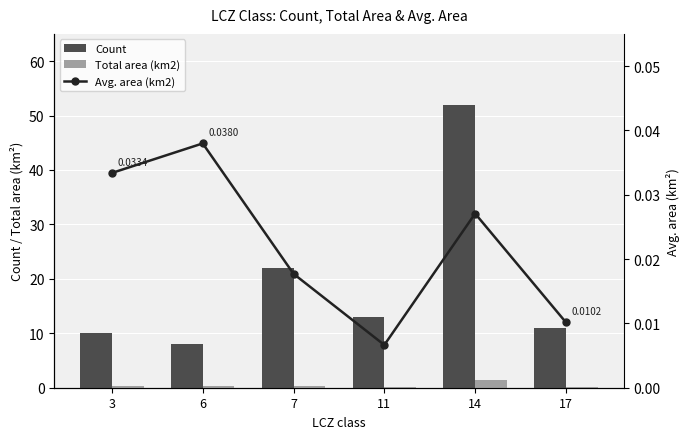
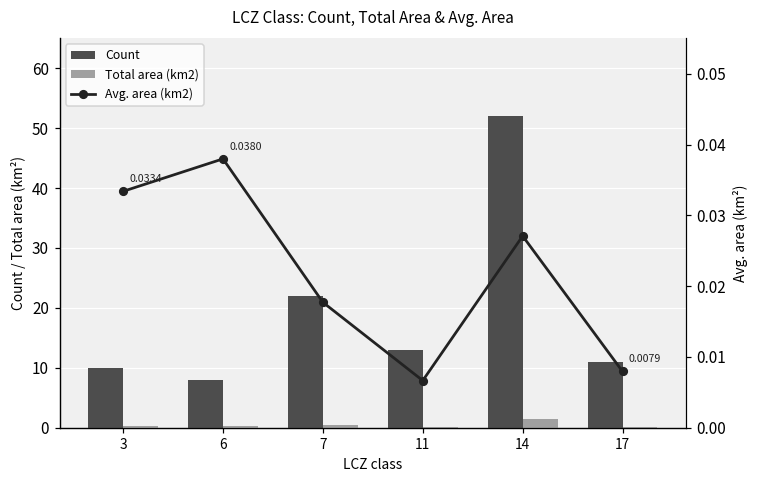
Avg. area (km2), 17: 0.0102 -> 0.0079
